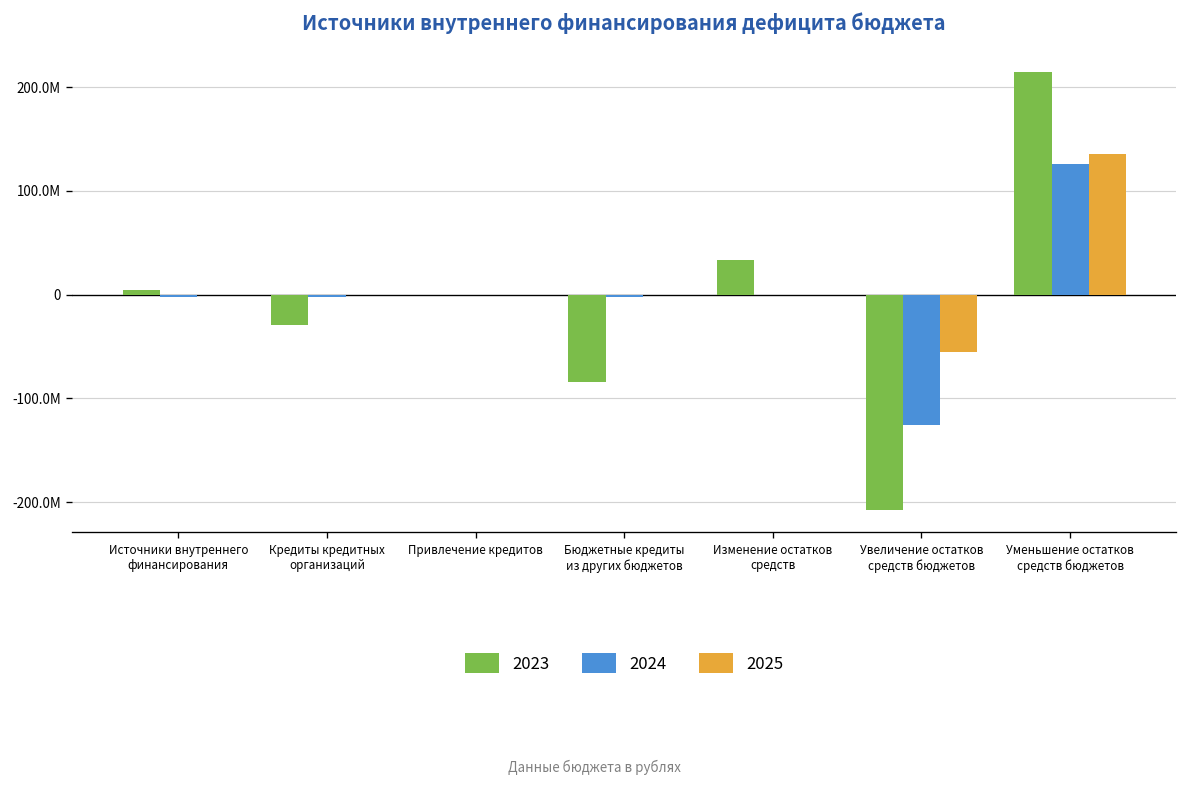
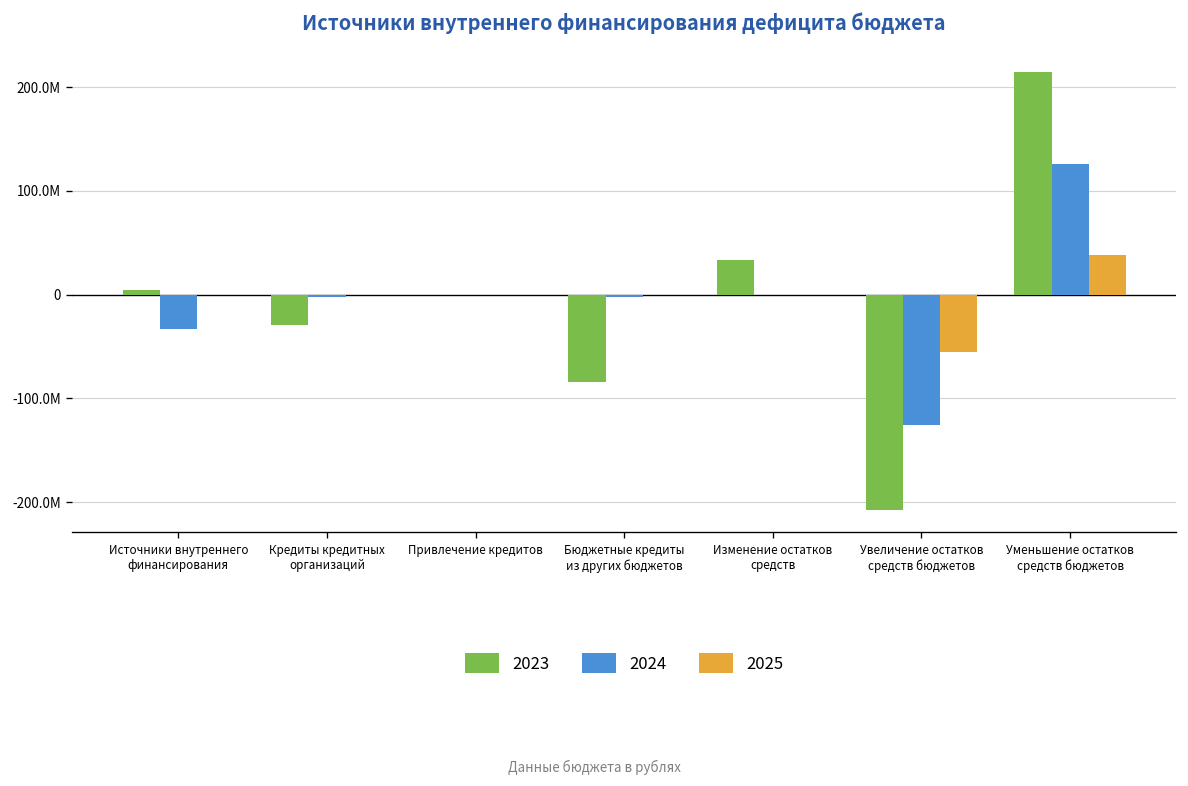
2024, Источники внутреннего финансирования: 0 -> -30000000
2025, Уменьшение остатков средств бюджетов: 140000000 -> 40000000
